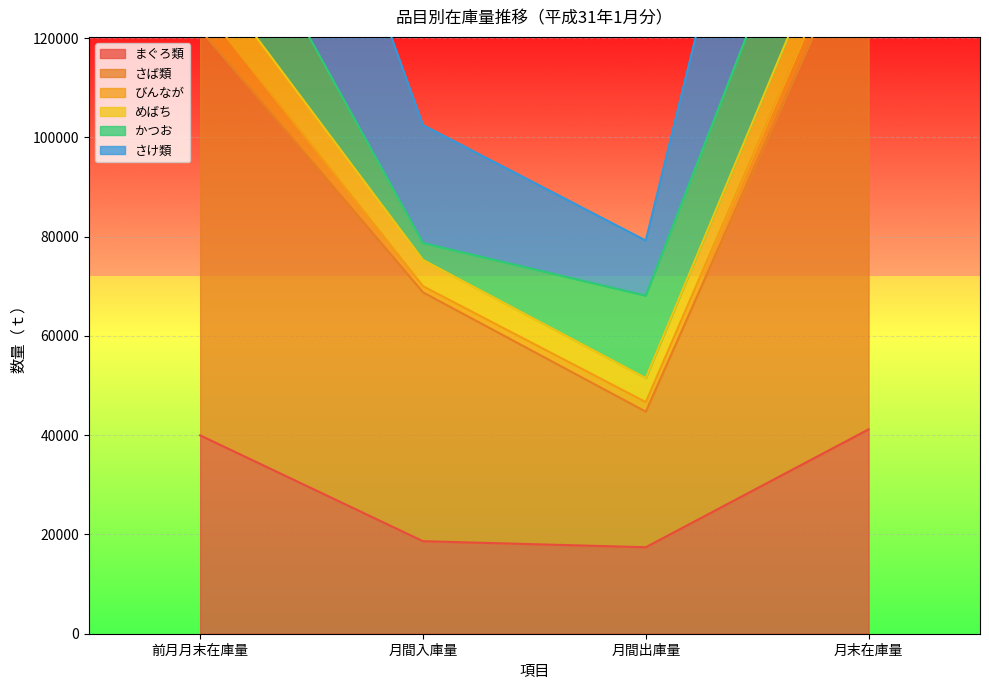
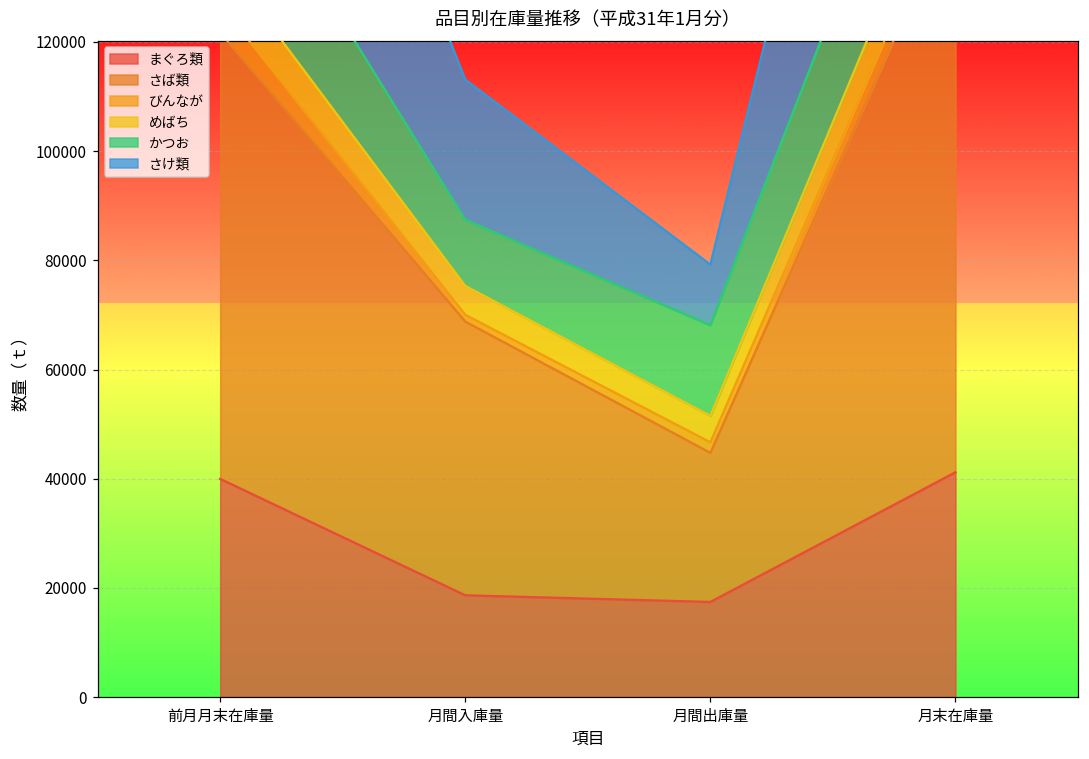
かつお, 月間入庫量: 3000 -> 12000
さけ類, 月間入庫量: 24000 -> 26000
